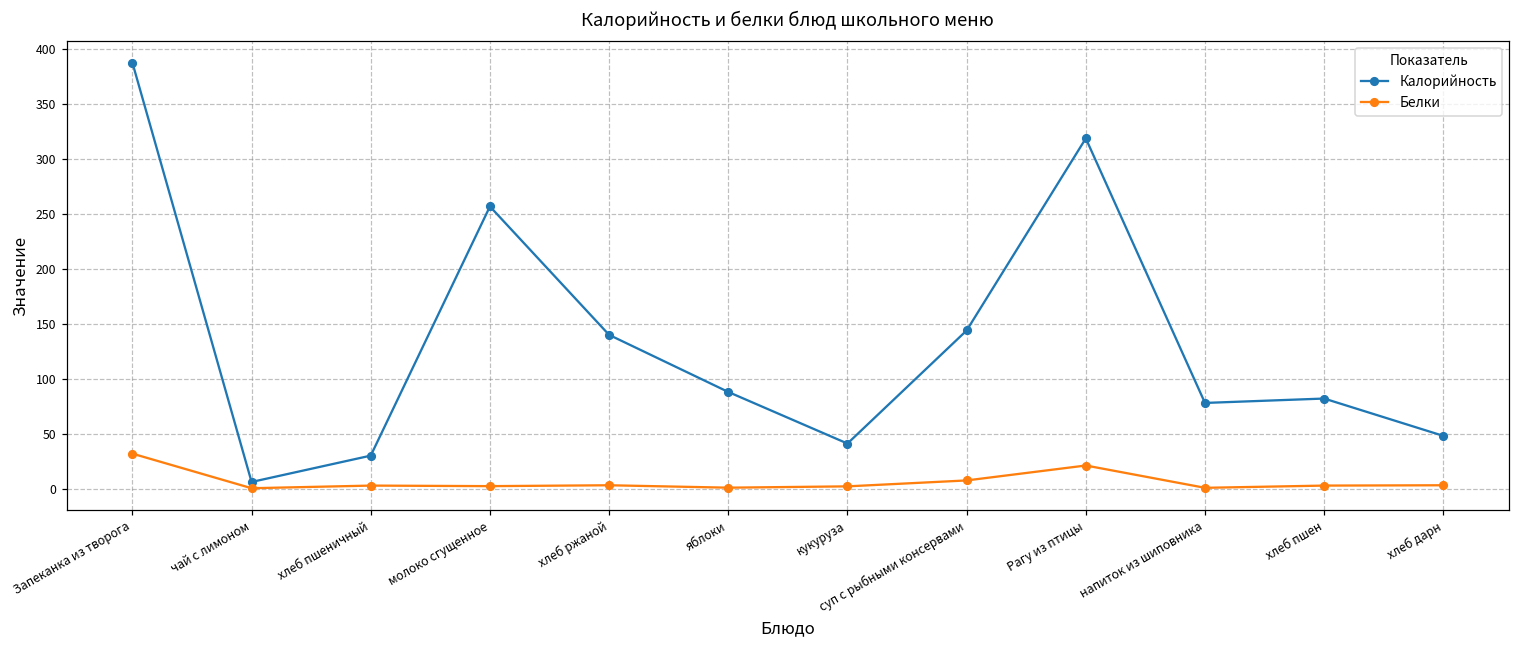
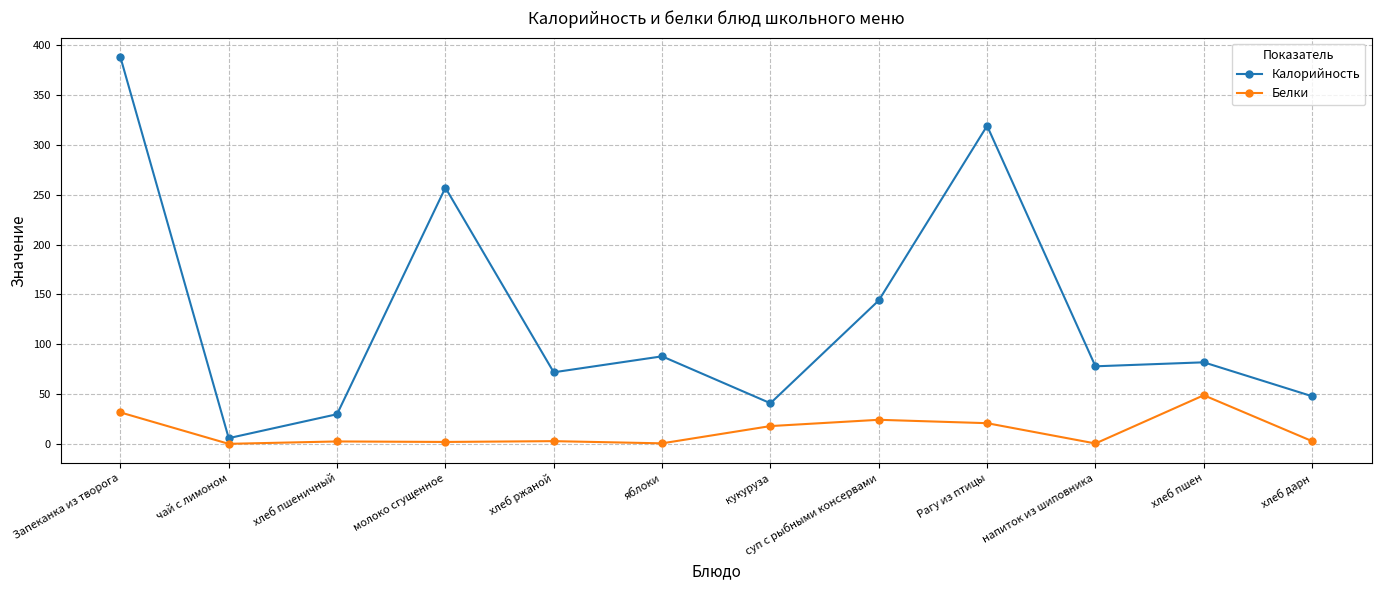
Калорийность, хлеб ржаной: 140 -> 70
Белки, кукуруза: 0 -> 20
Белки, суп с рыбными консервами: 10 -> 20
Белки, хлеб пшен: 0 -> 50
